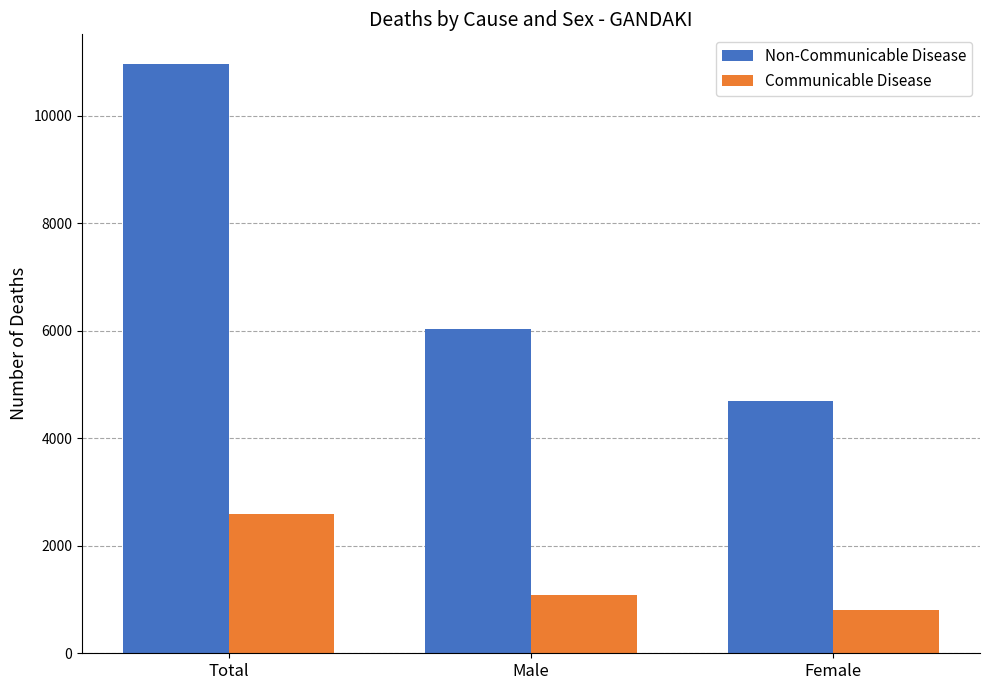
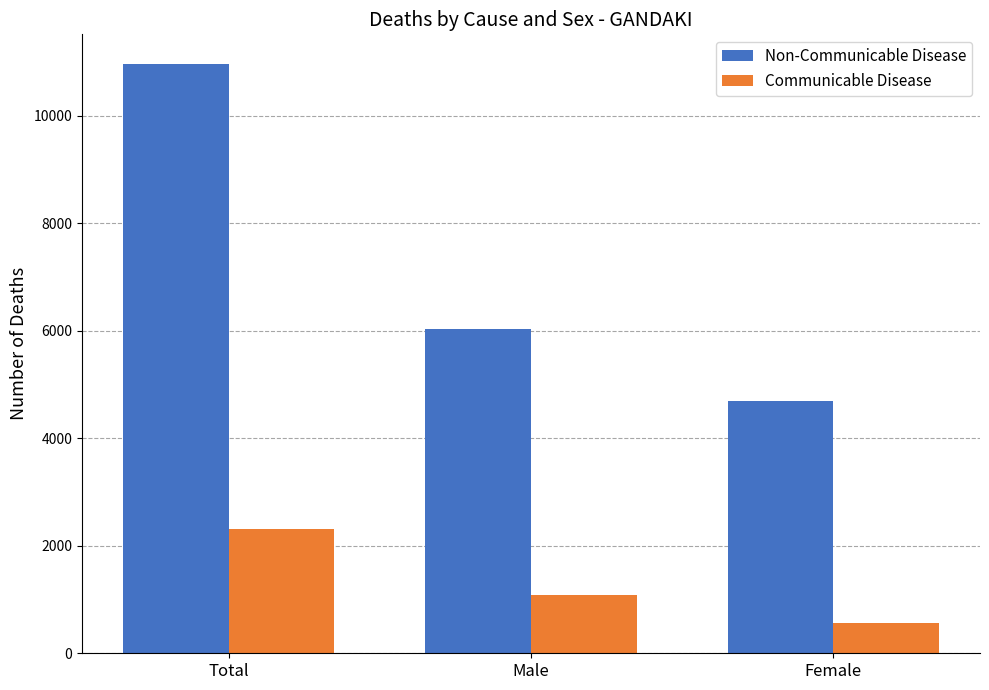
Communicable Disease, Total: 2600 -> 2300
Communicable Disease, Female: 800 -> 600
